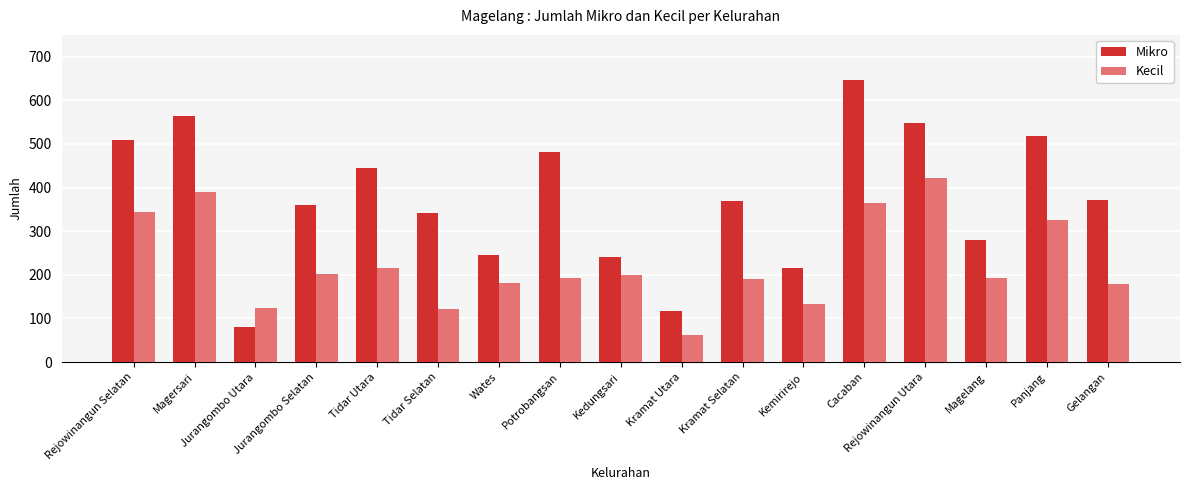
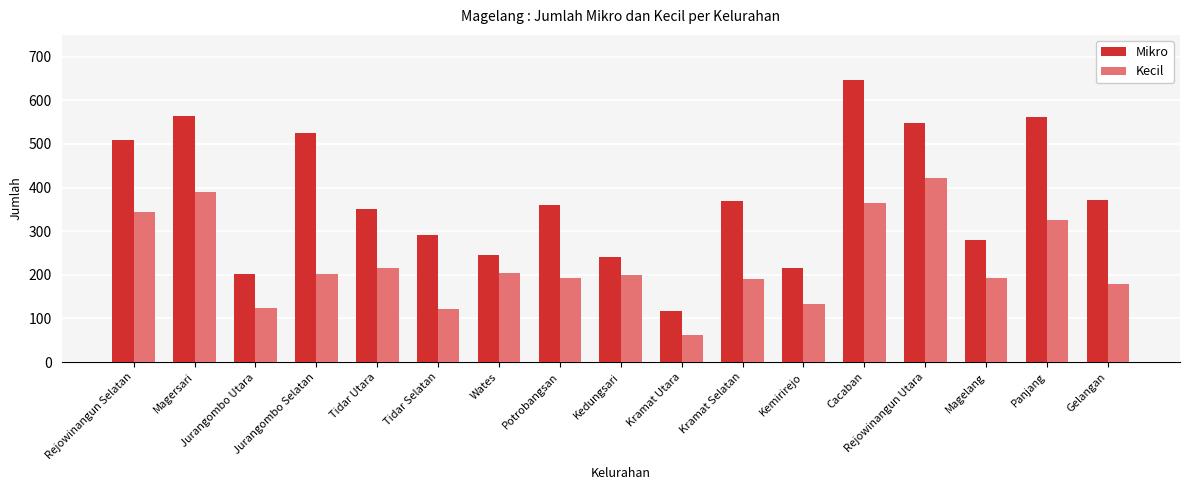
Mikro, Jurangombo Utara: 80 -> 200
Mikro, Jurangombo Selatan: 360 -> 530
Mikro, Tidar Utara: 440 -> 350
Mikro, Tidar Selatan: 340 -> 290
Kecil, Wates: 180 -> 200
Mikro, Potrobangsan: 480 -> 360
Mikro, Panjang: 520 -> 560
